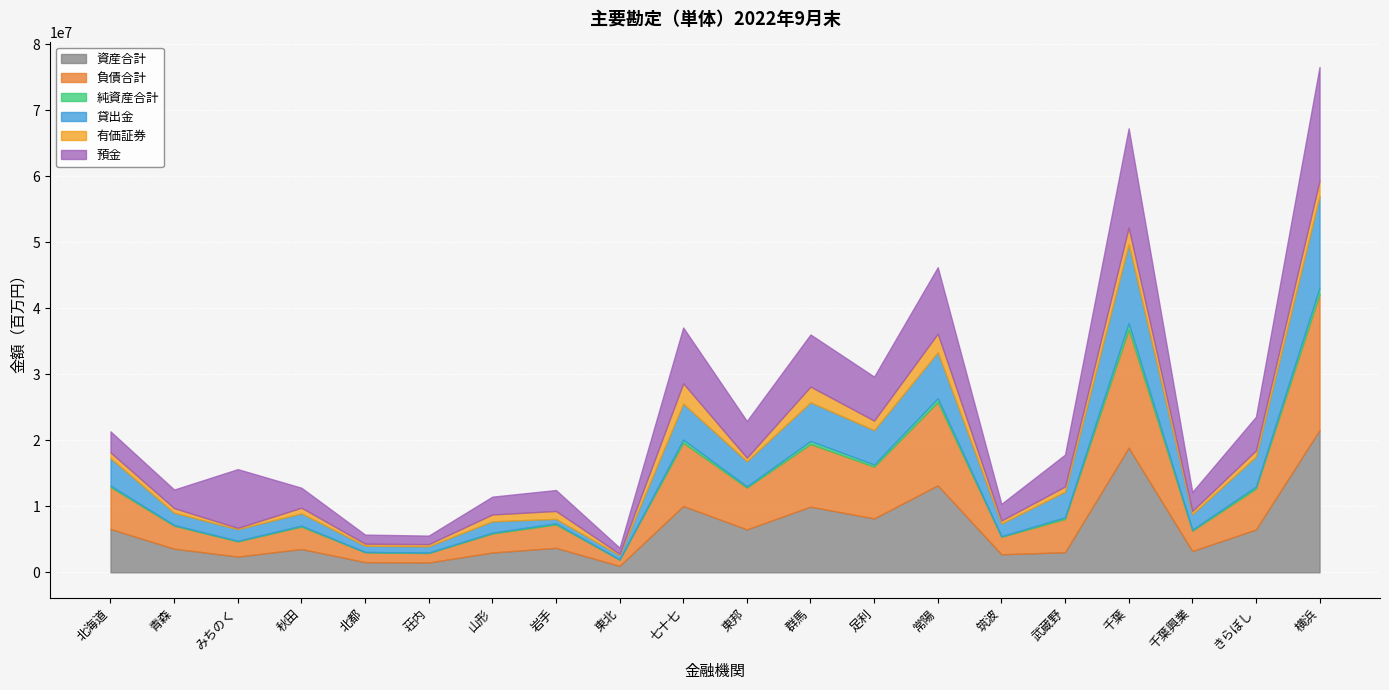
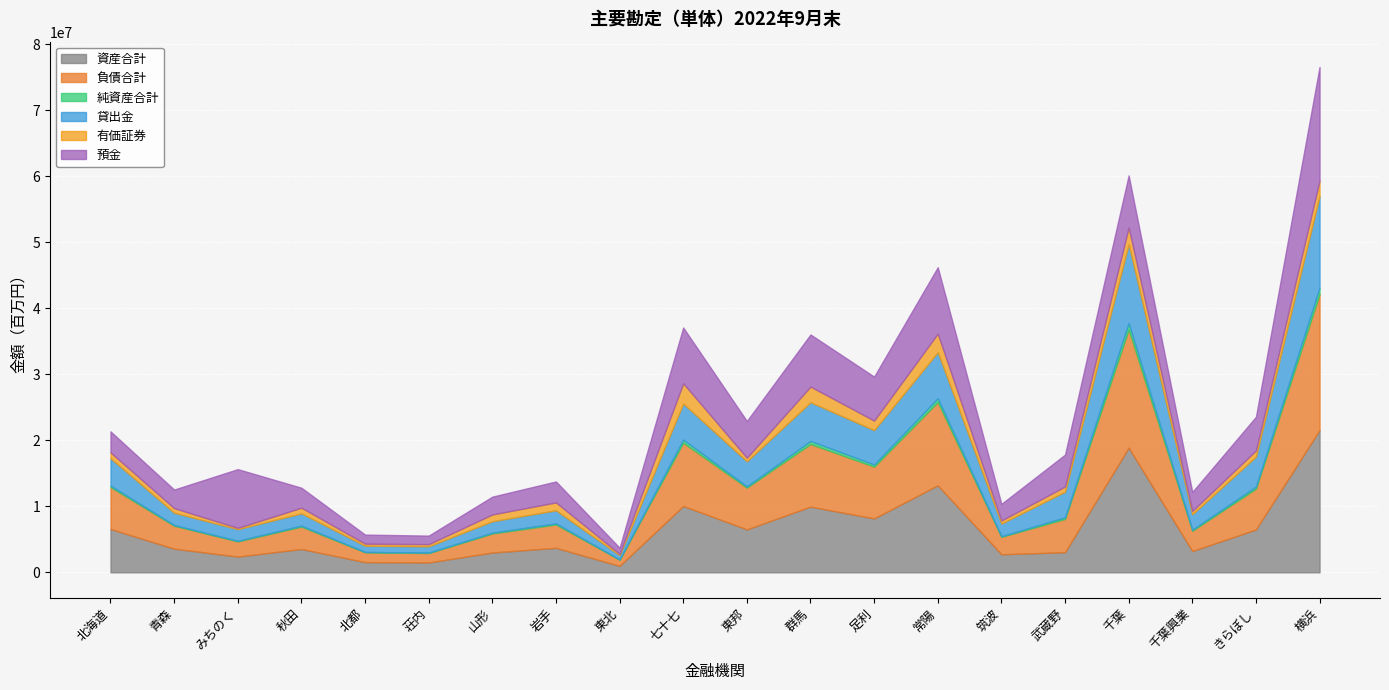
貸出金, 岩手: 1000000 -> 2000000
預金, 千葉: 15000000 -> 8000000
